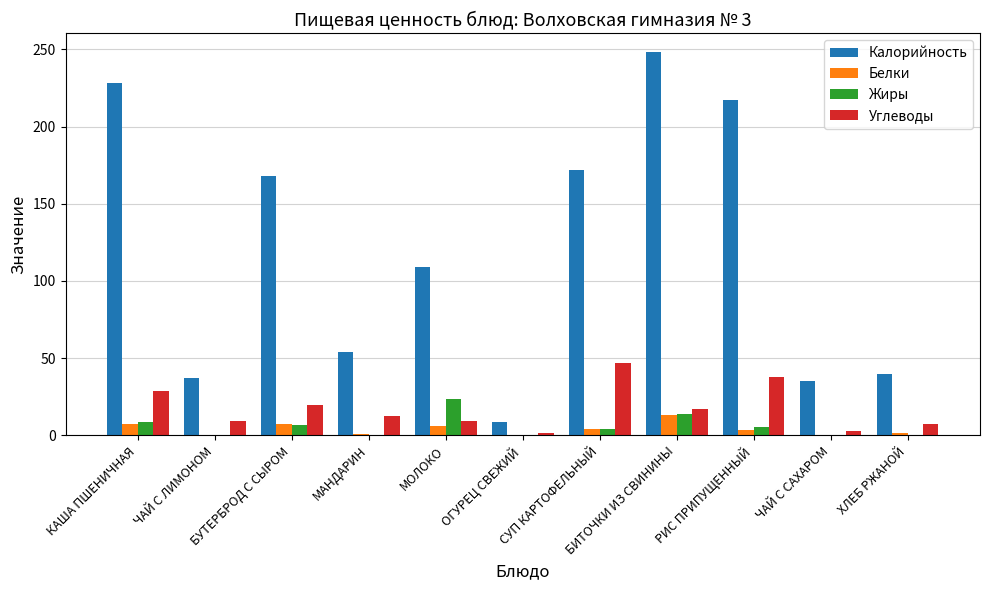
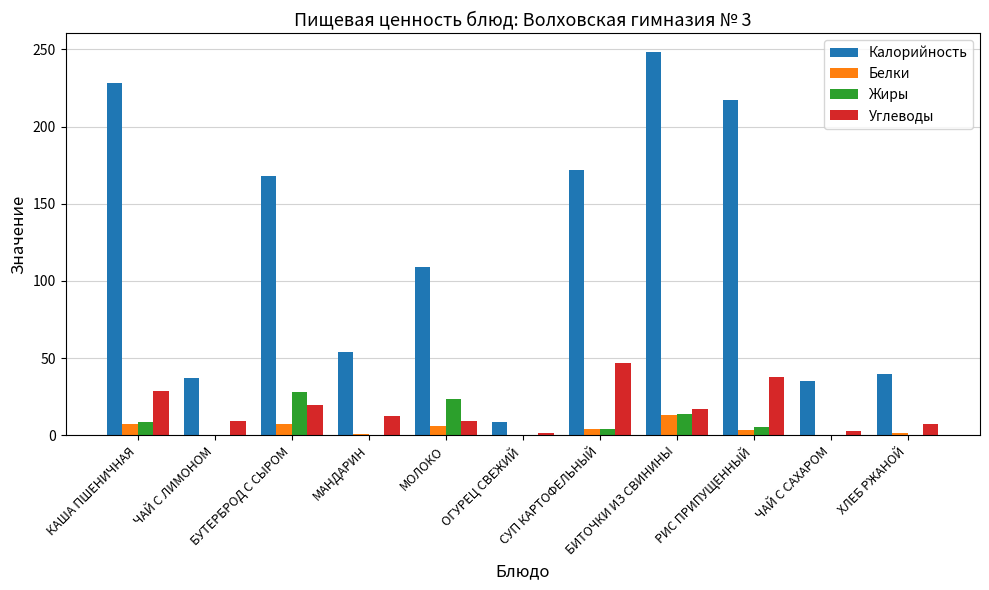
Жиры, БУТЕРБРОД С СЫРОМ: 7 -> 28
